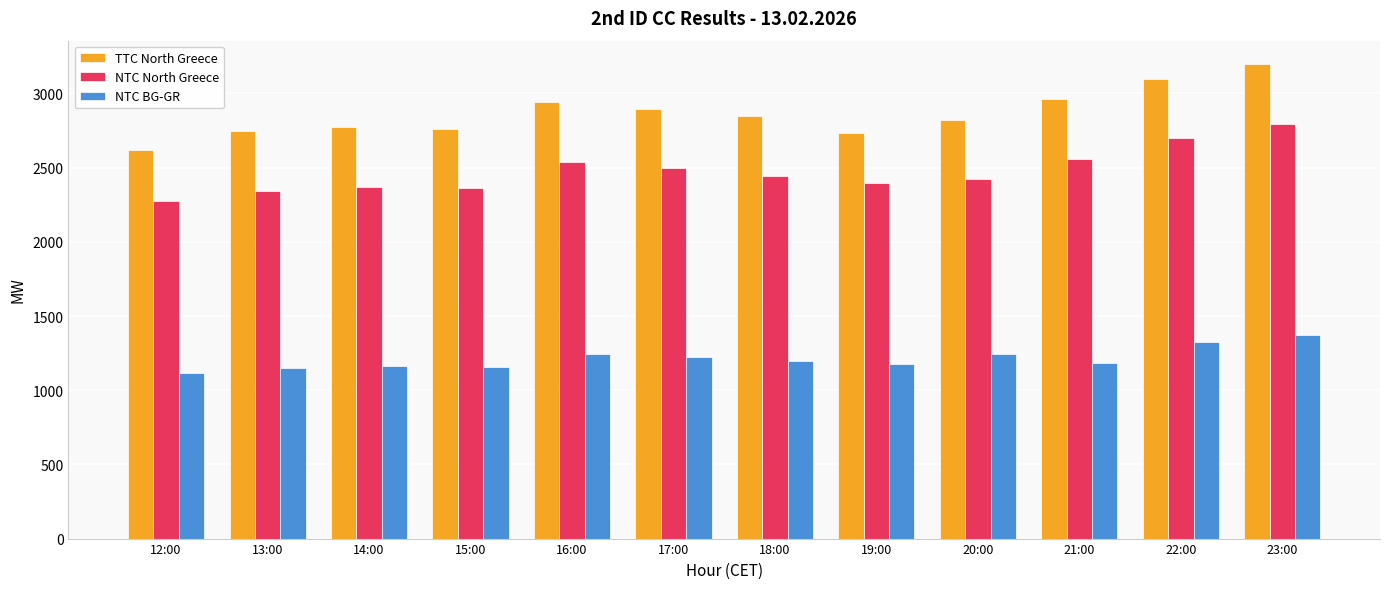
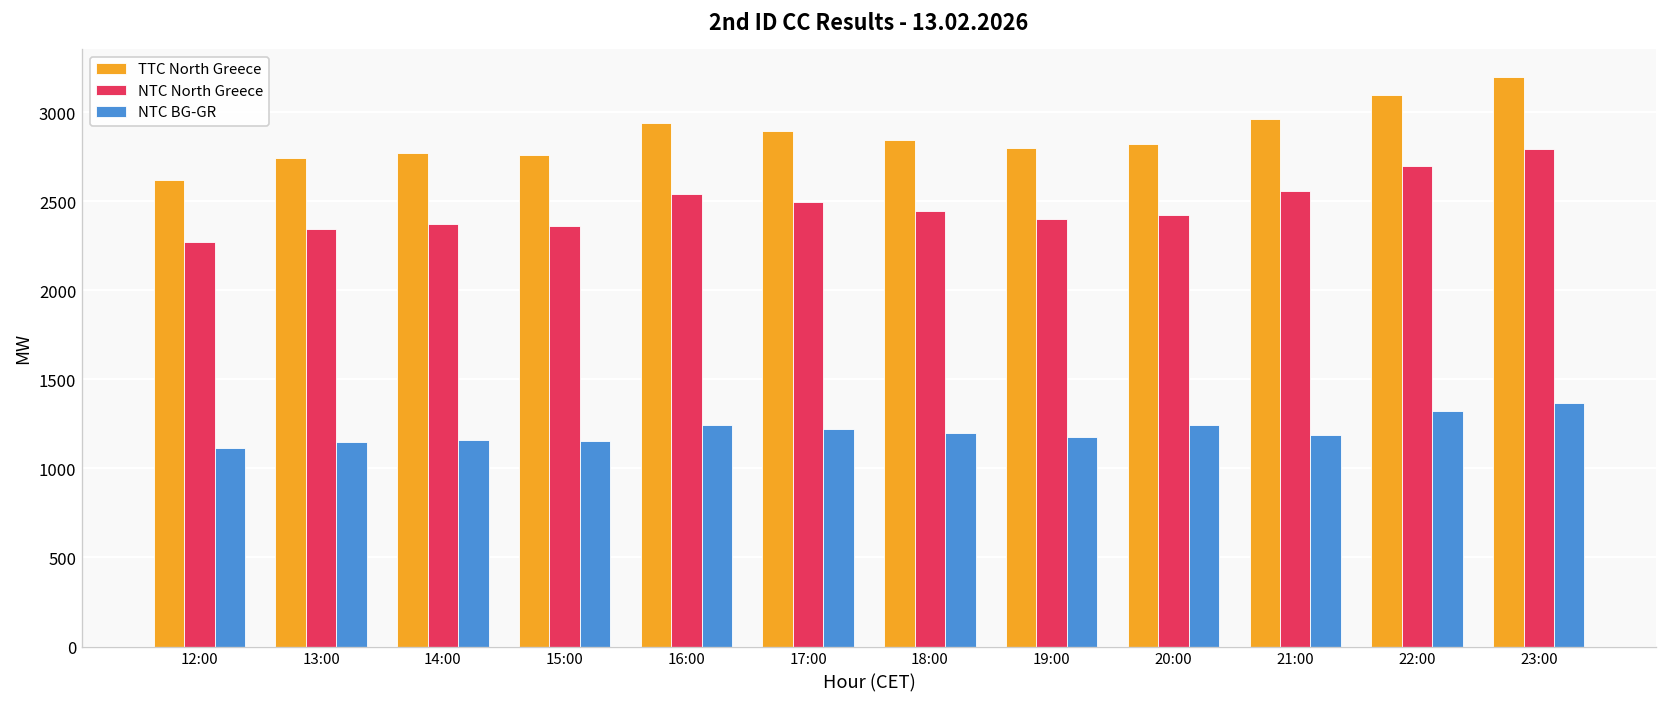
TTC North Greece, 19:00: 2740 -> 2800
